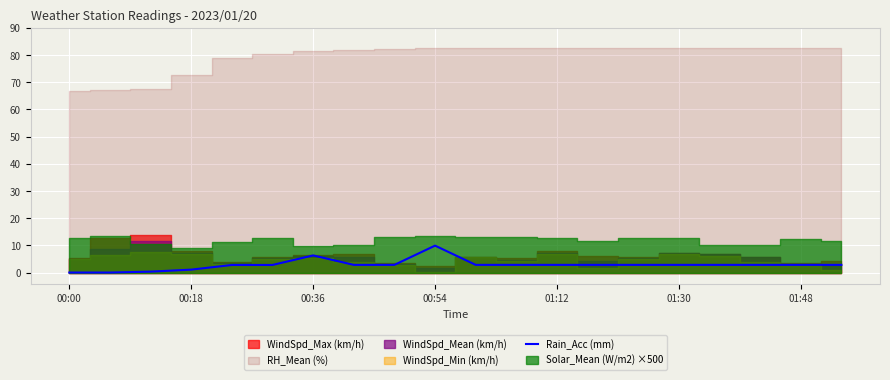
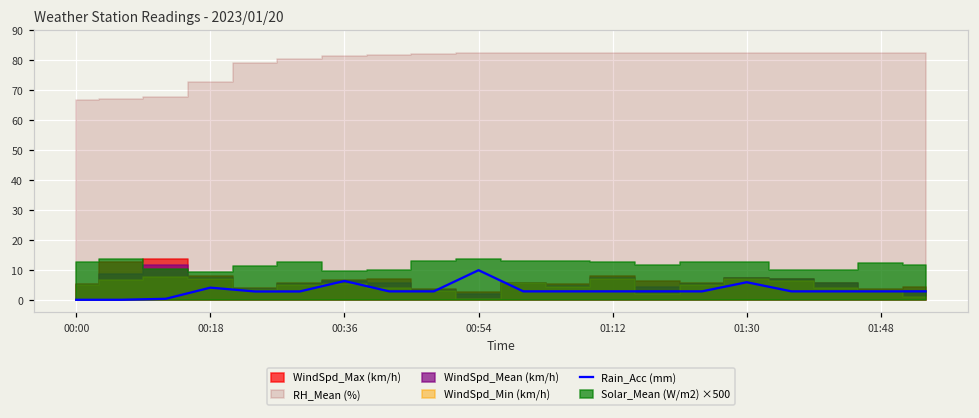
Rain_Acc (mm), 00:18: 1 -> 4
Rain_Acc (mm), 01:30: 3 -> 6
